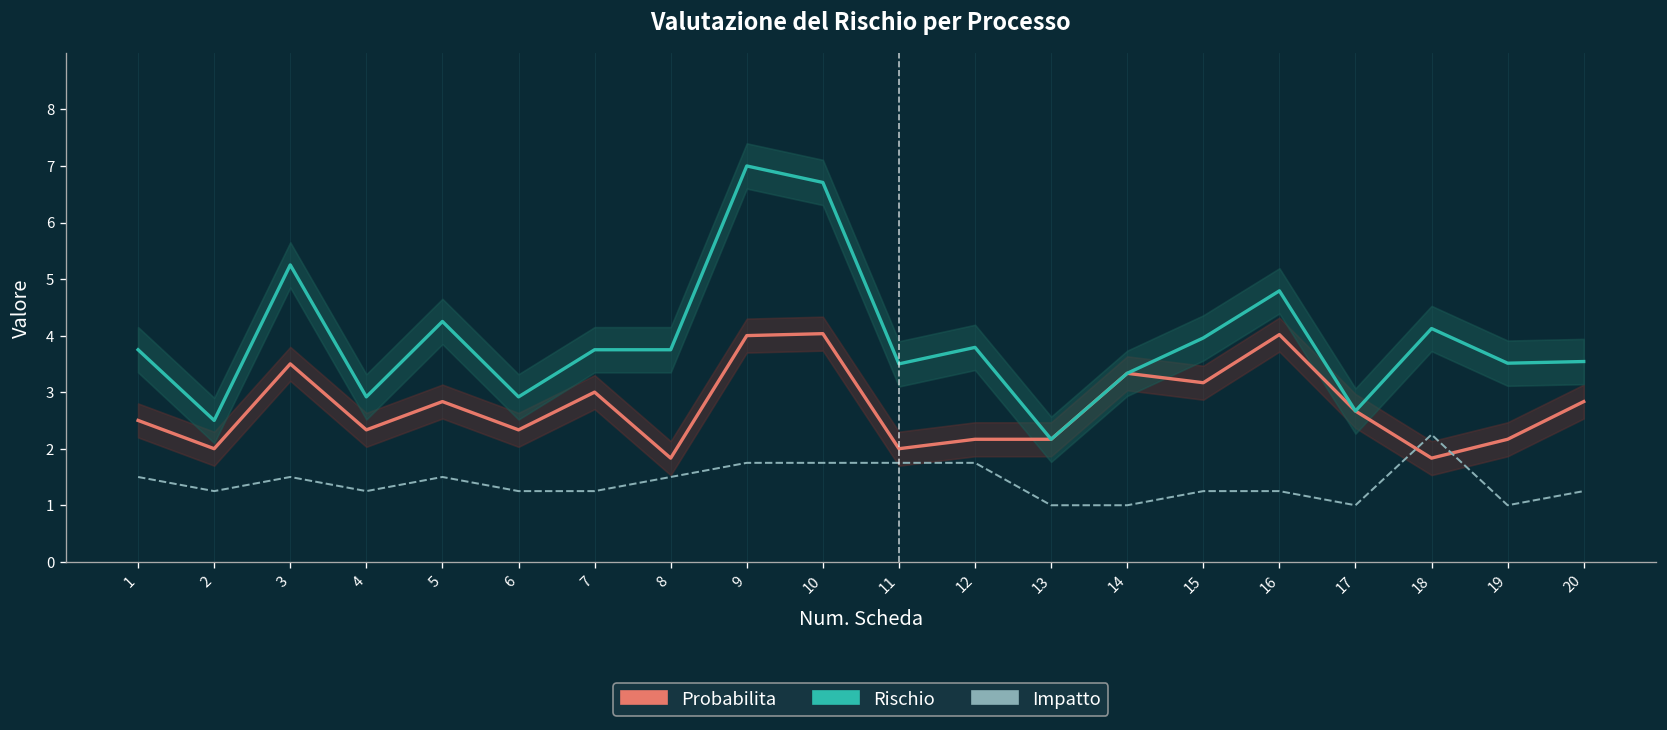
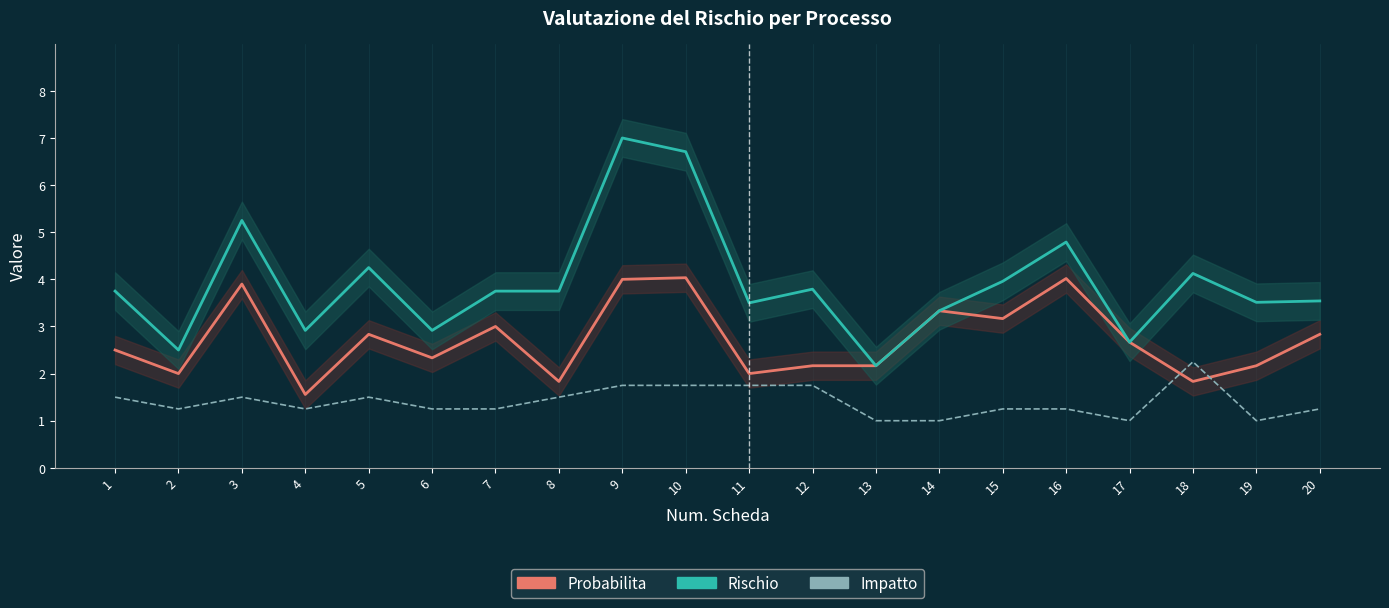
Probabilita, 3: 3.5 -> 3.9
Probabilita, 4: 2.3 -> 1.6
